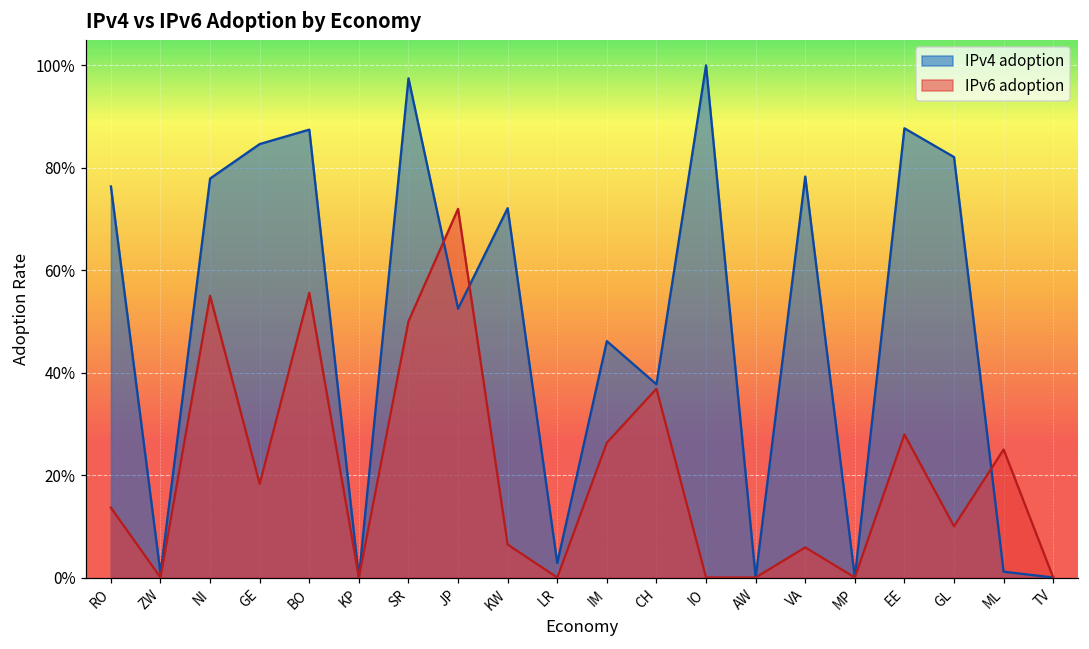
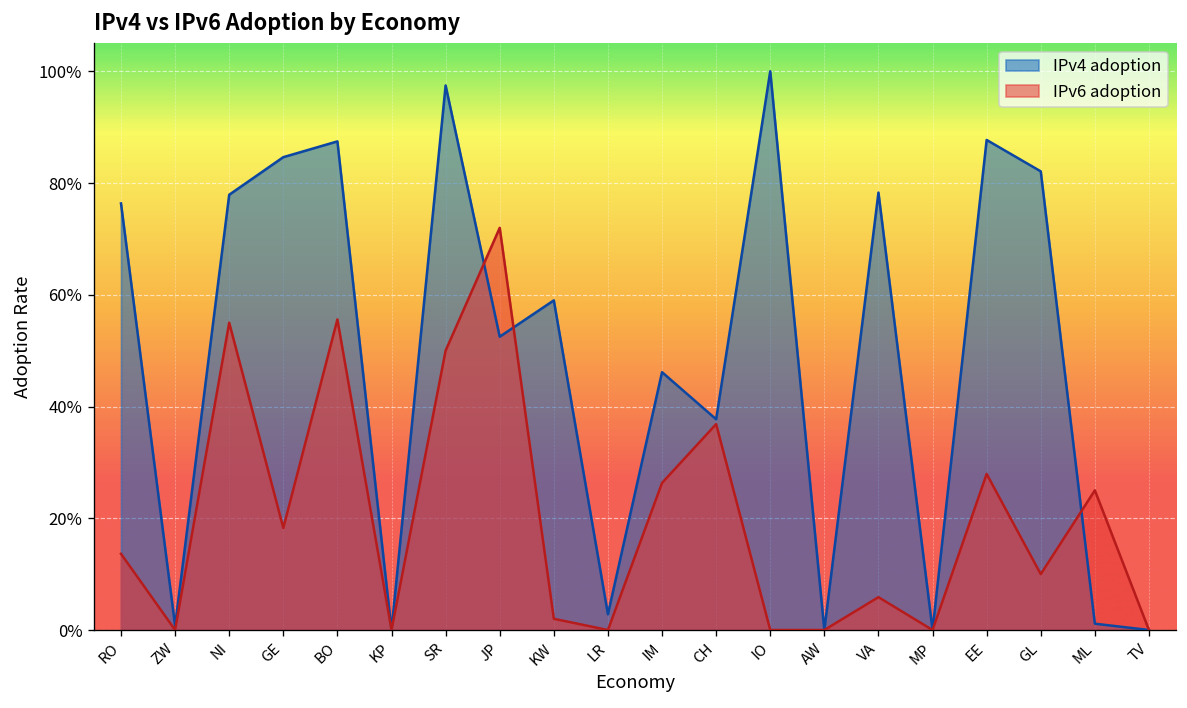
IPv4 adoption, KW: 72% -> 59%
IPv6 adoption, KW: 6% -> 2%
